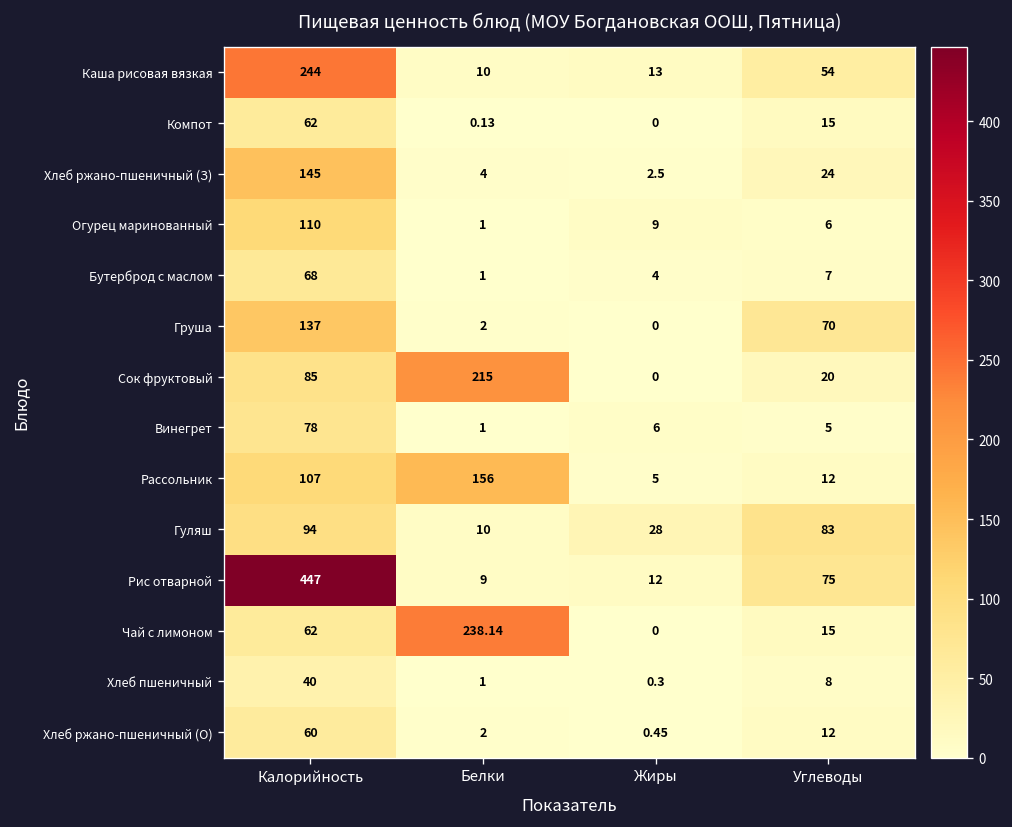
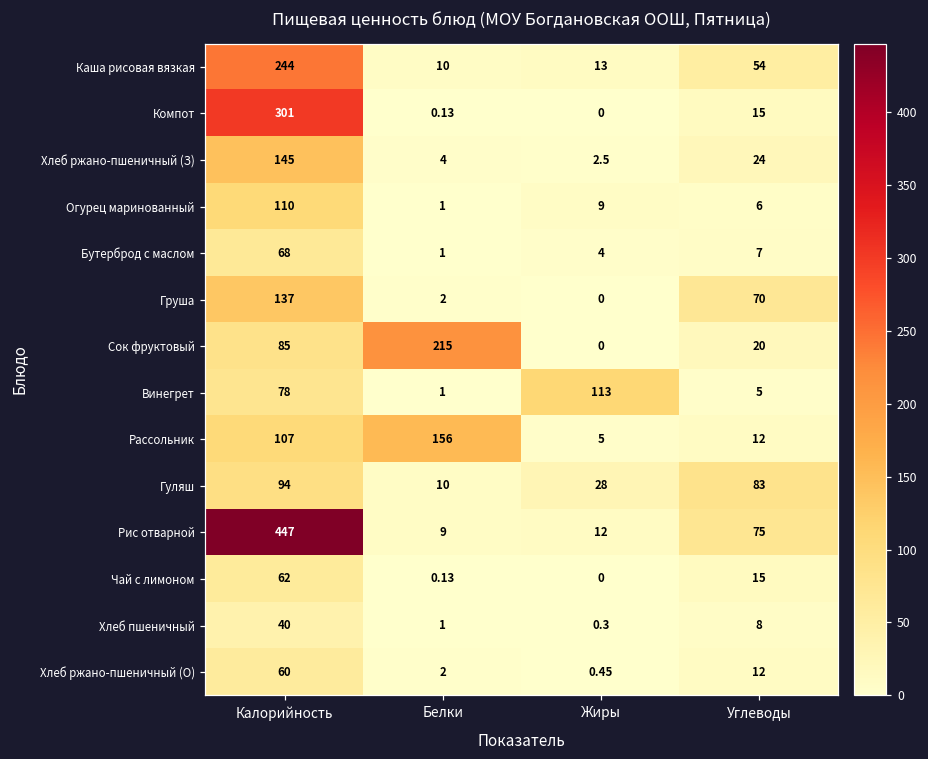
Компот, Калорийность: 62 -> 301
Винегрет, Жиры: 6 -> 113
Чай с лимоном, Белки: 238.14 -> 0.13
